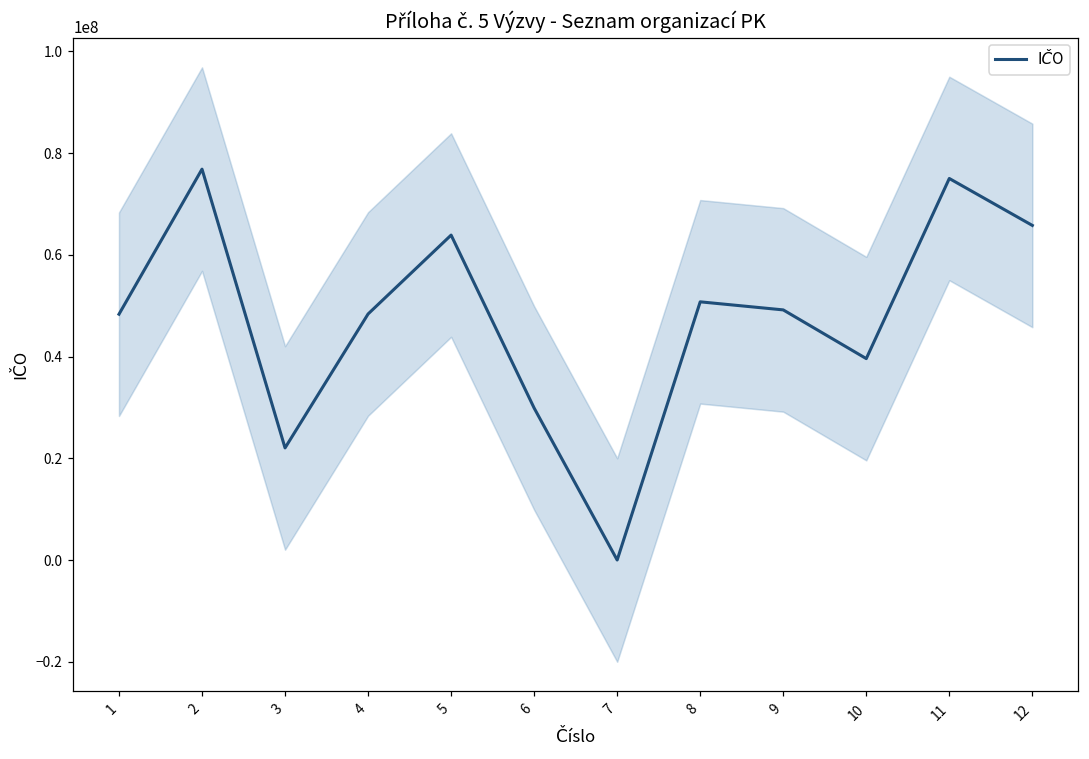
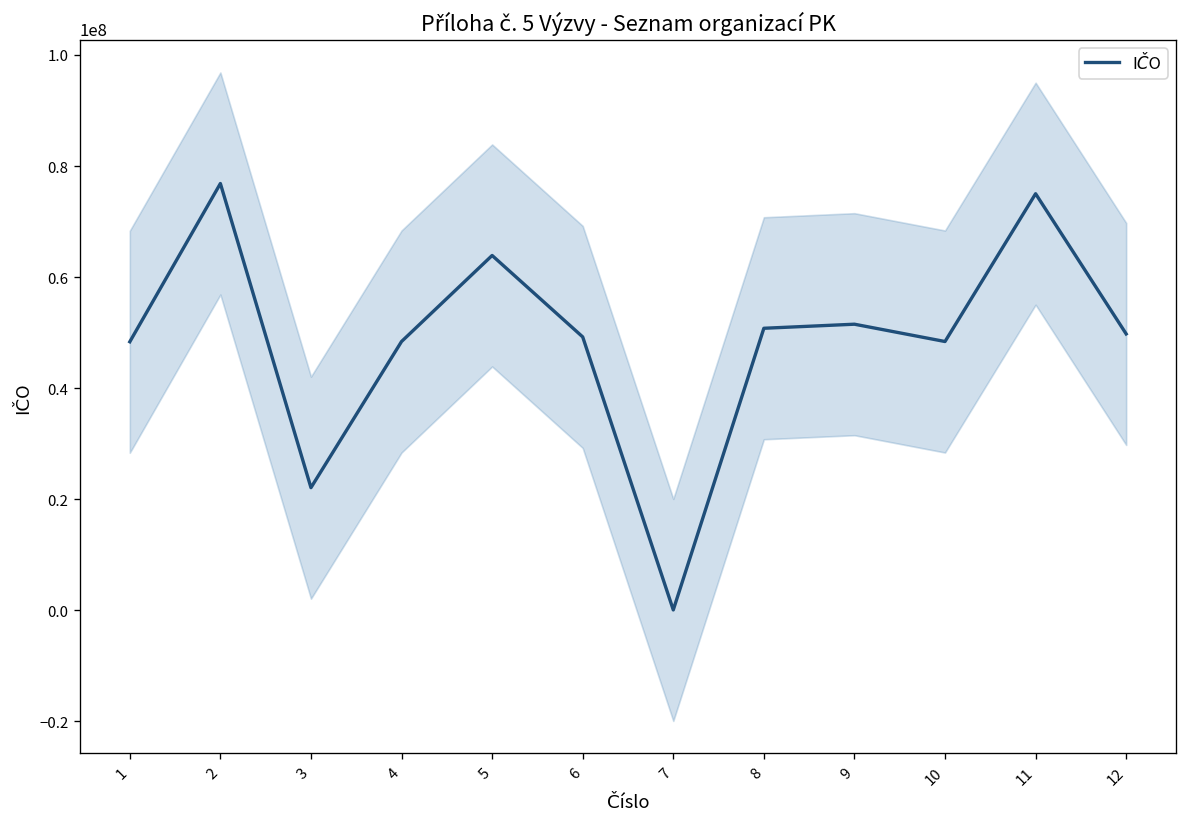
IČO, 6: 30000000 -> 49000000
IČO, 9: 49000000 -> 51000000
IČO, 10: 40000000 -> 48000000
IČO, 12: 66000000 -> 50000000
